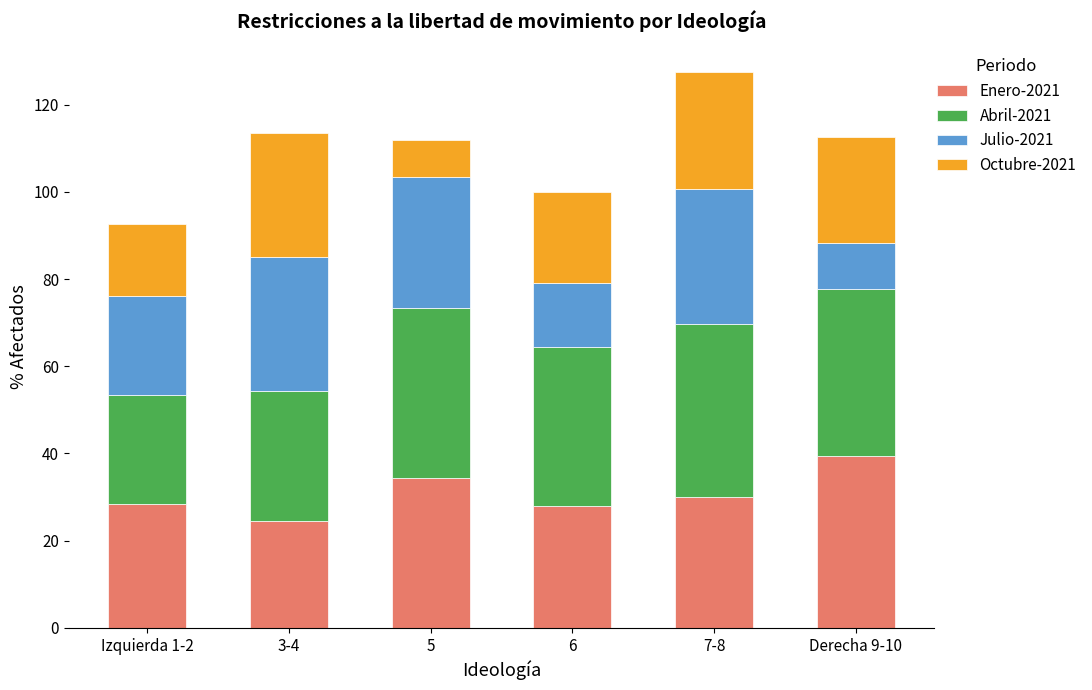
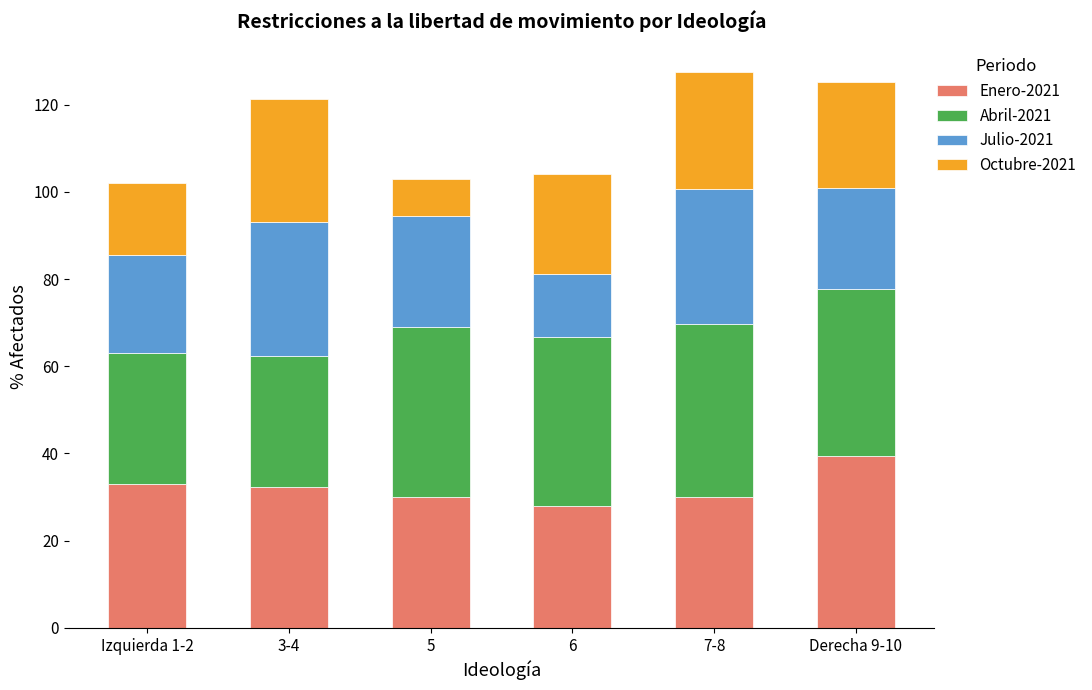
Enero-2021, Izquierda 1-2: 28 -> 33
Abril-2021, Izquierda 1-2: 25 -> 30
Enero-2021, 3-4: 25 -> 32
Enero-2021, 5: 34 -> 30
Julio-2021, 5: 30 -> 26
Abril-2021, 6: 37 -> 39
Octubre-2021, 6: 21 -> 23
Julio-2021, Derecha 9-10: 10 -> 23
